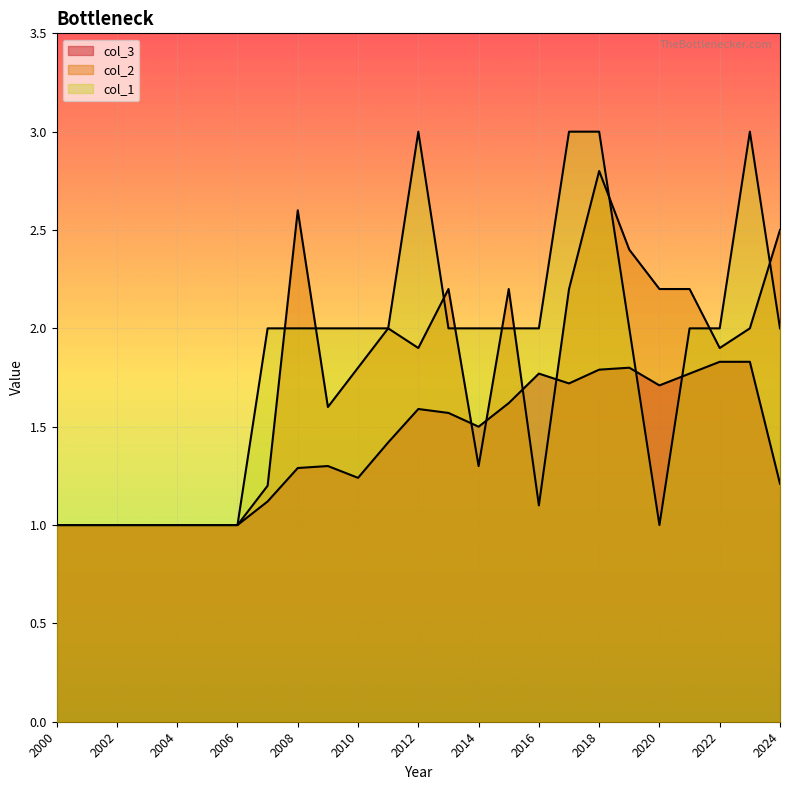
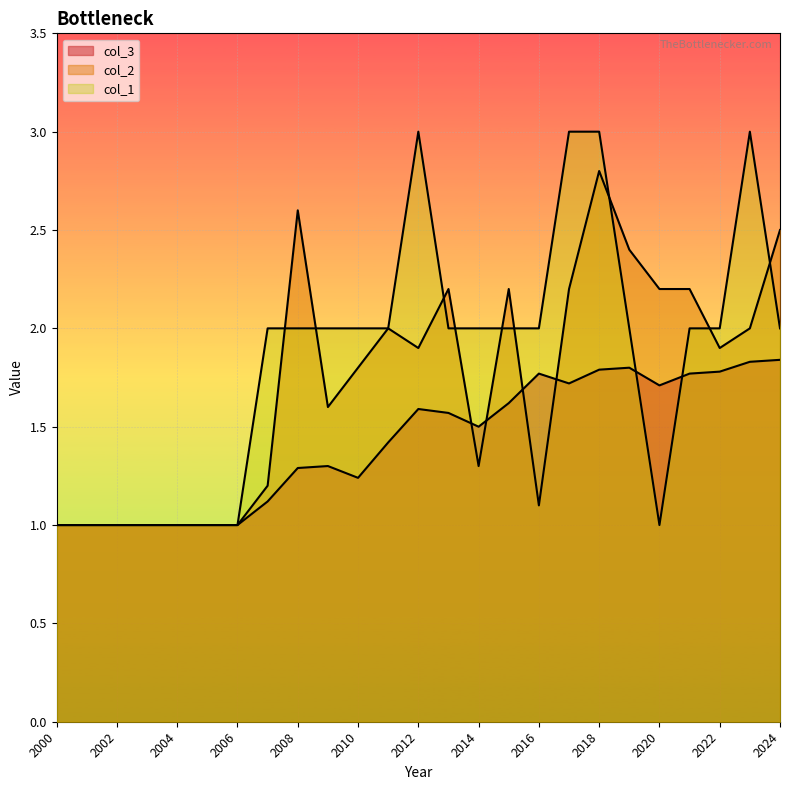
col_3, 2022: 1.83 -> 1.78
col_3, 2024: 1.21 -> 1.84
